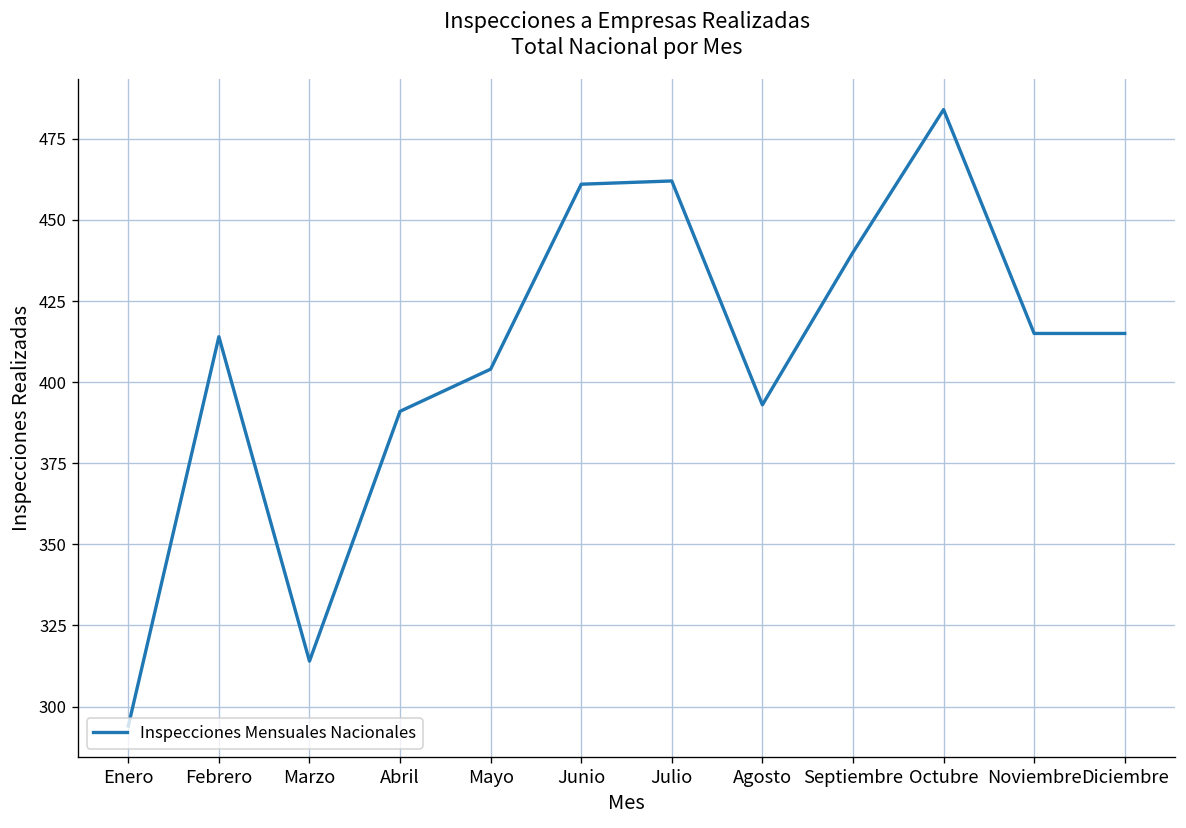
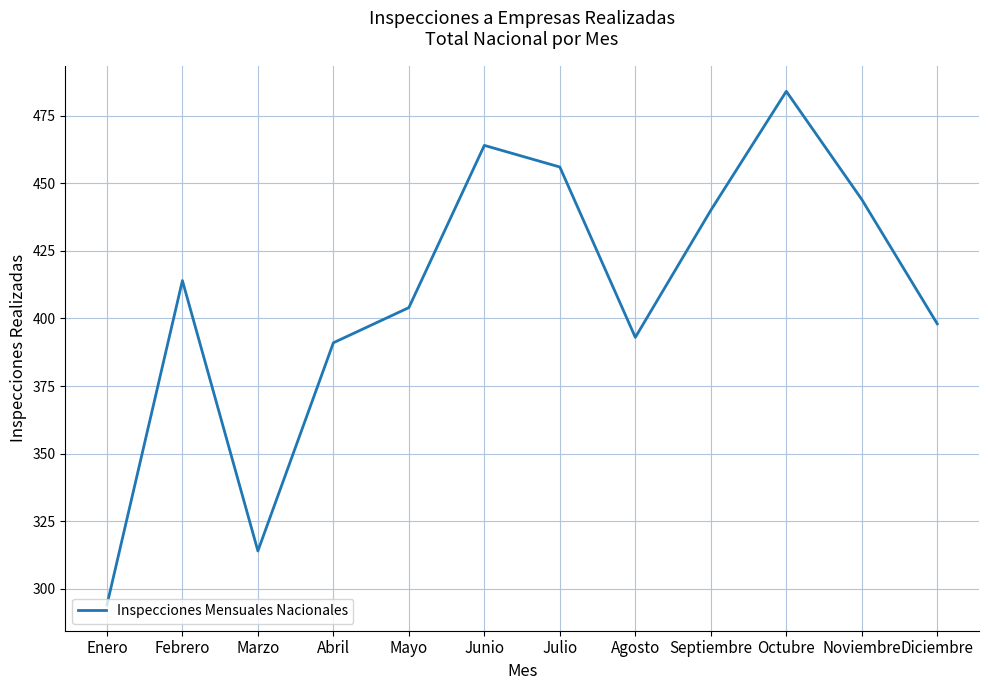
Junio: 461 -> 464
Julio: 462 -> 456
Noviembre: 415 -> 444
Diciembre: 415 -> 398
